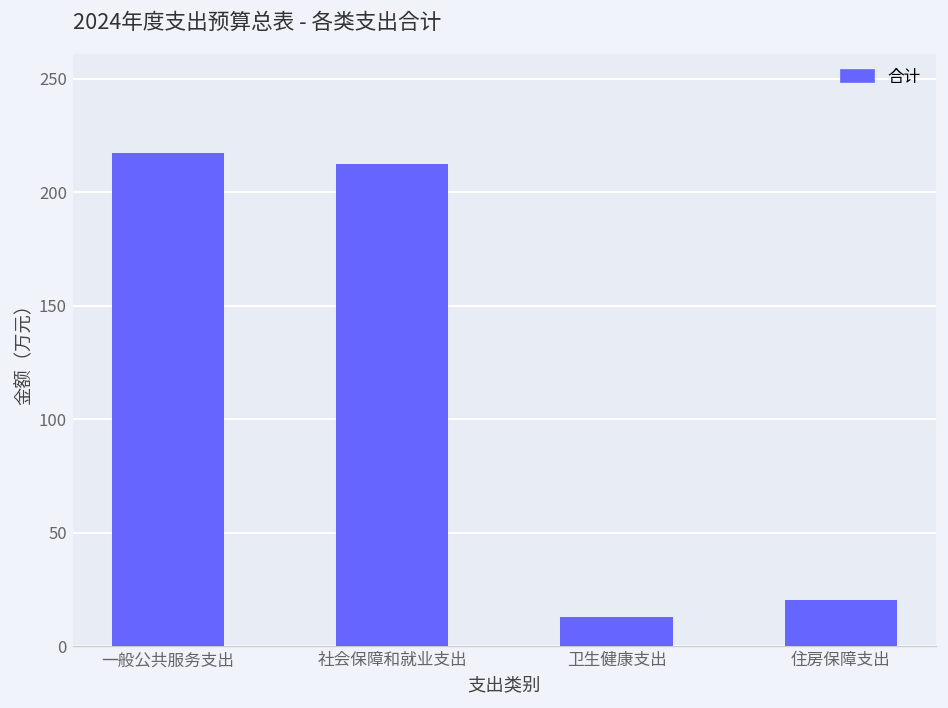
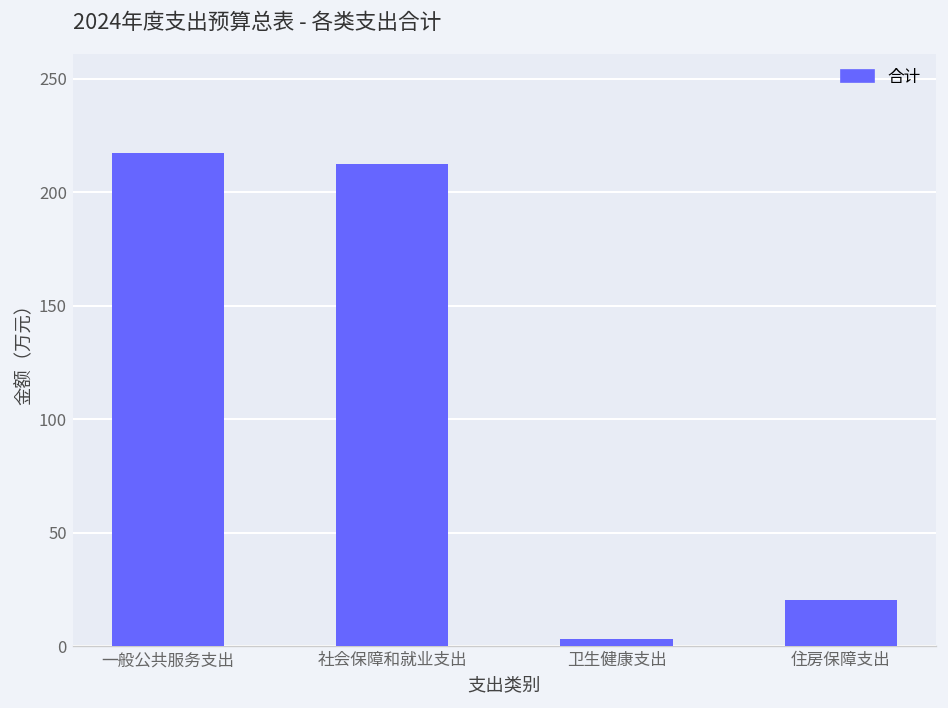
卫生健康支出: 13 -> 3
